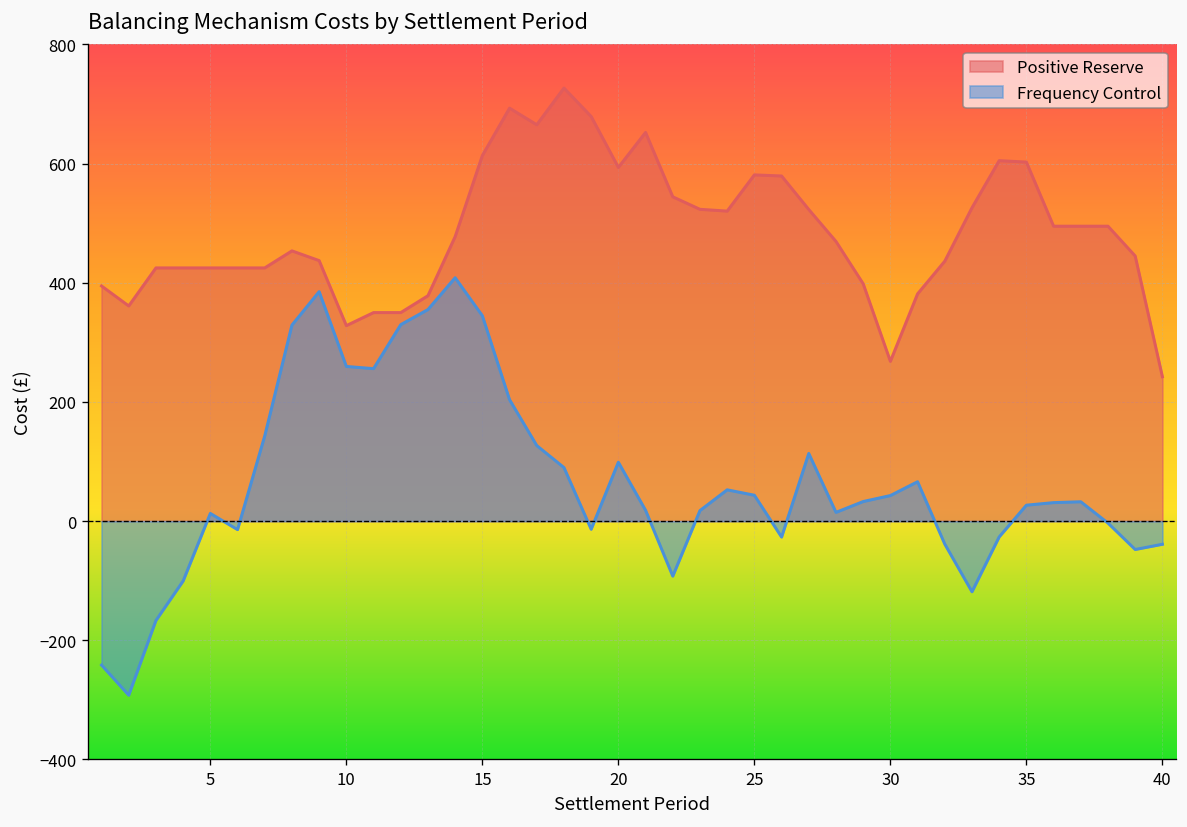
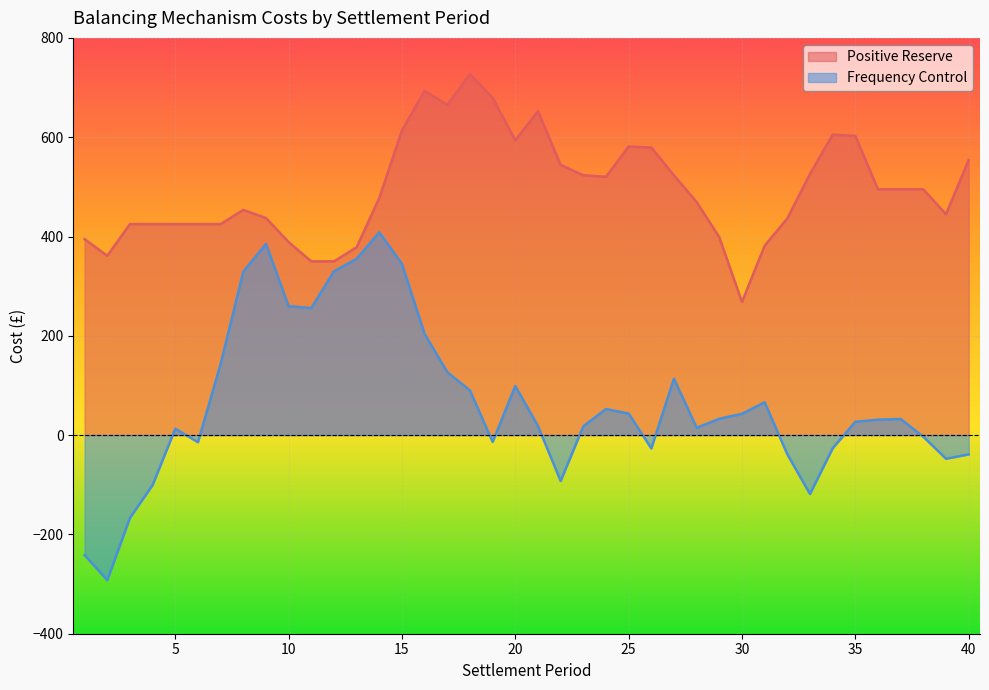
Positive Reserve, 10: 330 -> 390
Positive Reserve, 40: 240 -> 550
